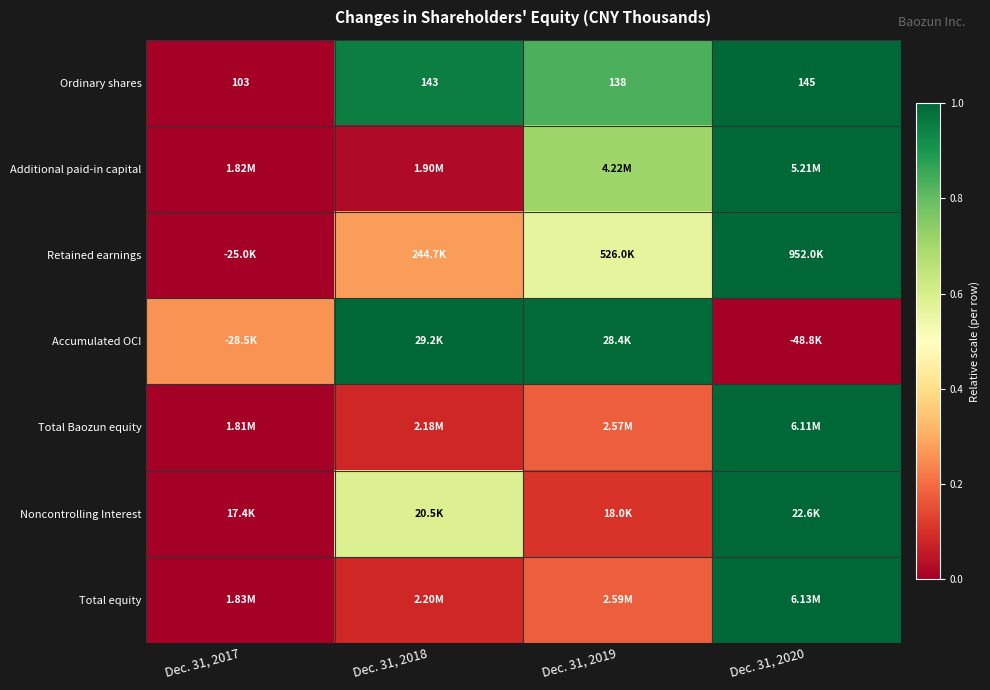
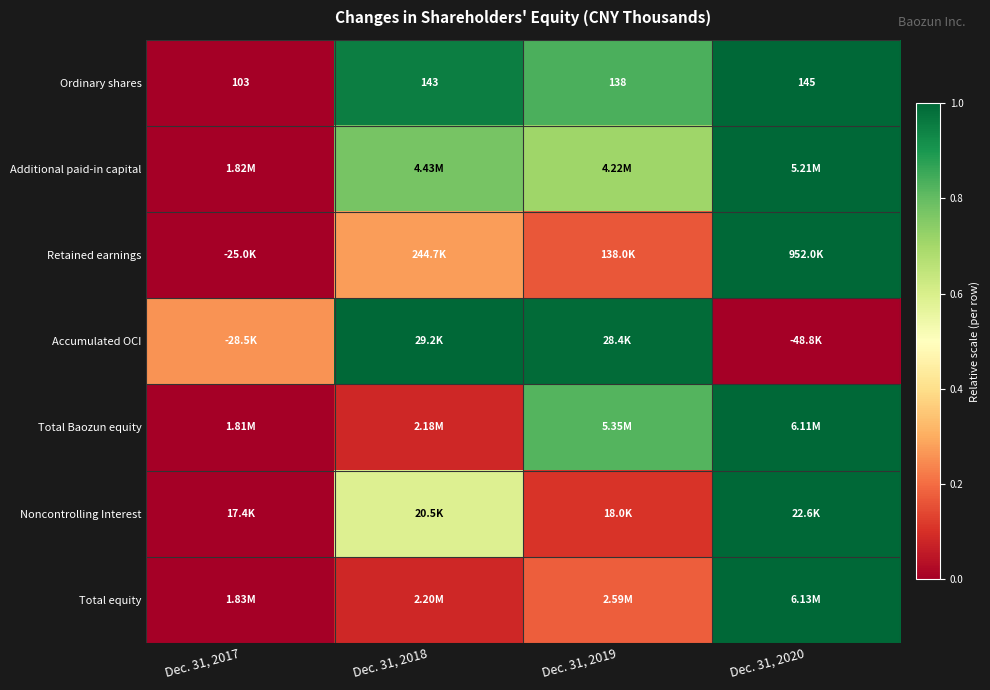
Additional paid-in capital, Dec. 31, 2018: 1.90M -> 4.43M
Retained earnings, Dec. 31, 2019: 526.0K -> 138.0K
Total Baozun equity, Dec. 31, 2019: 2.57M -> 5.35M
